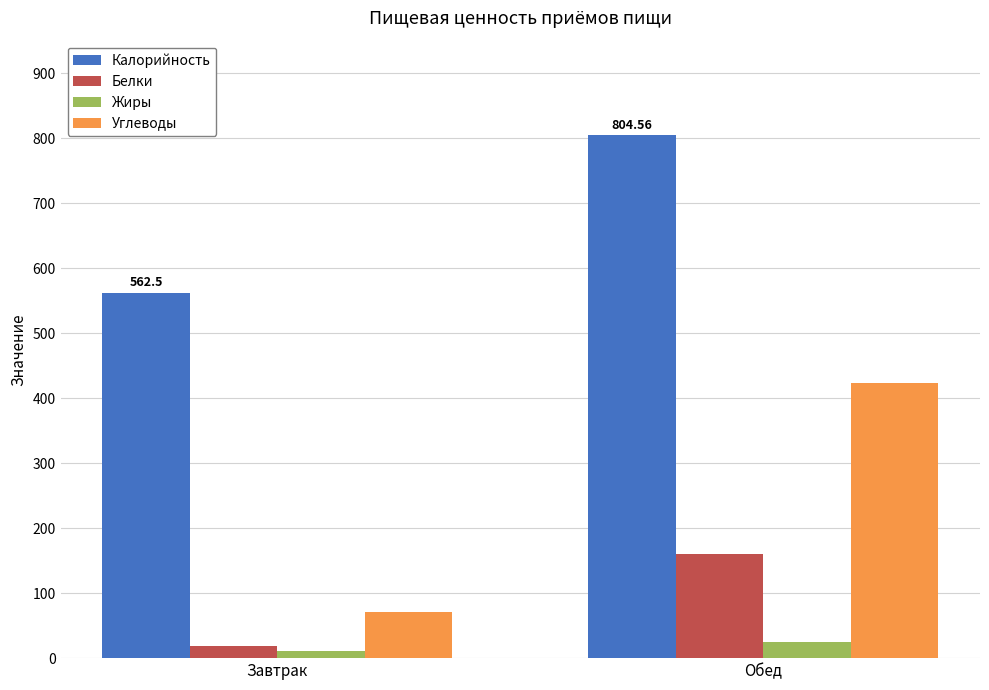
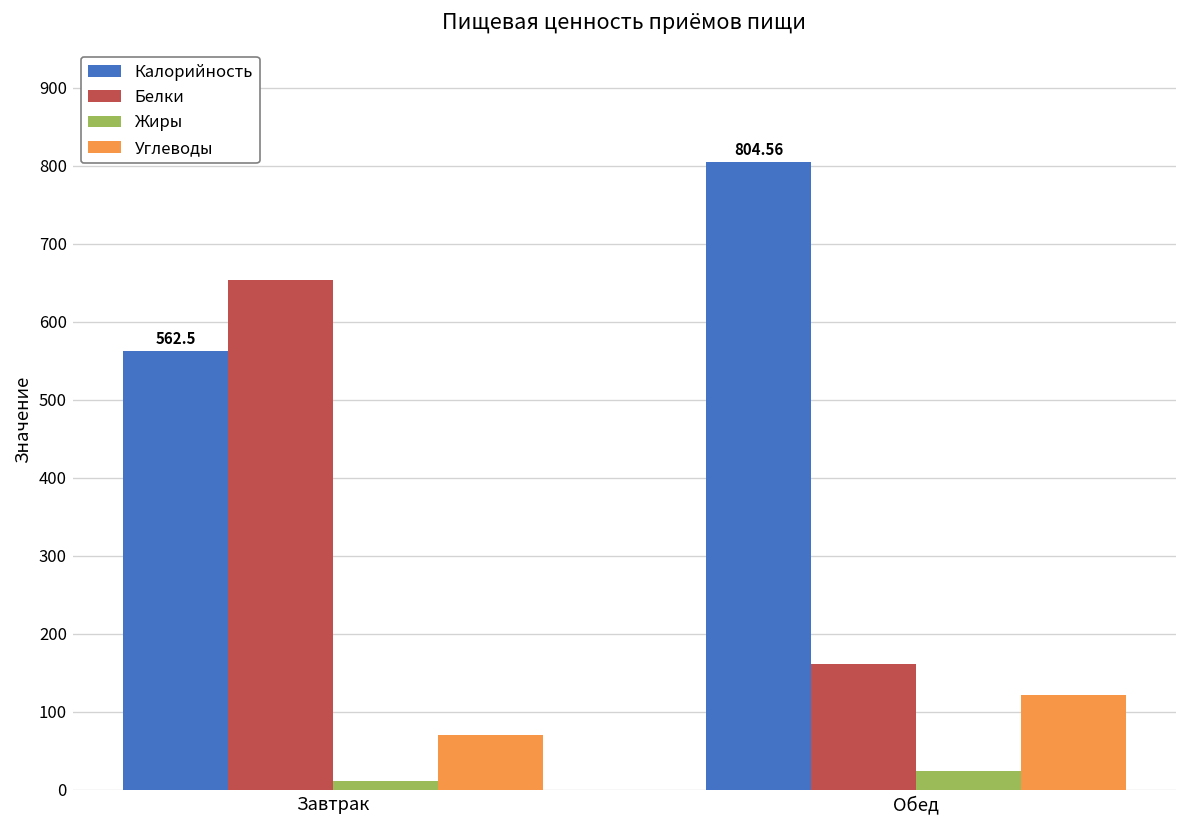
Белки, Завтрак: 20 -> 650
Углеводы, Обед: 420 -> 120
